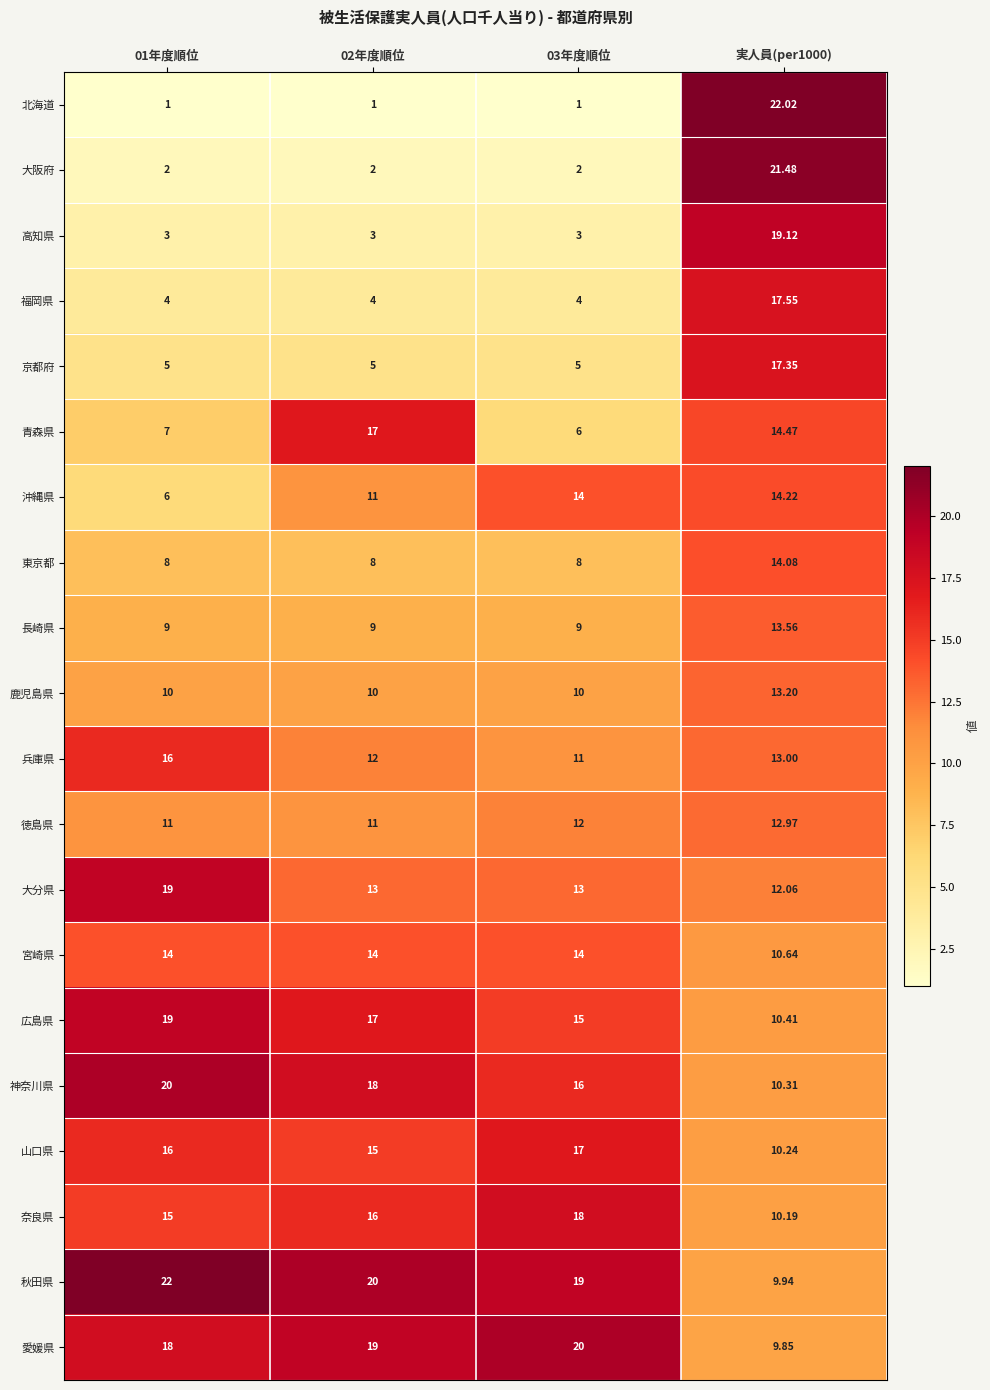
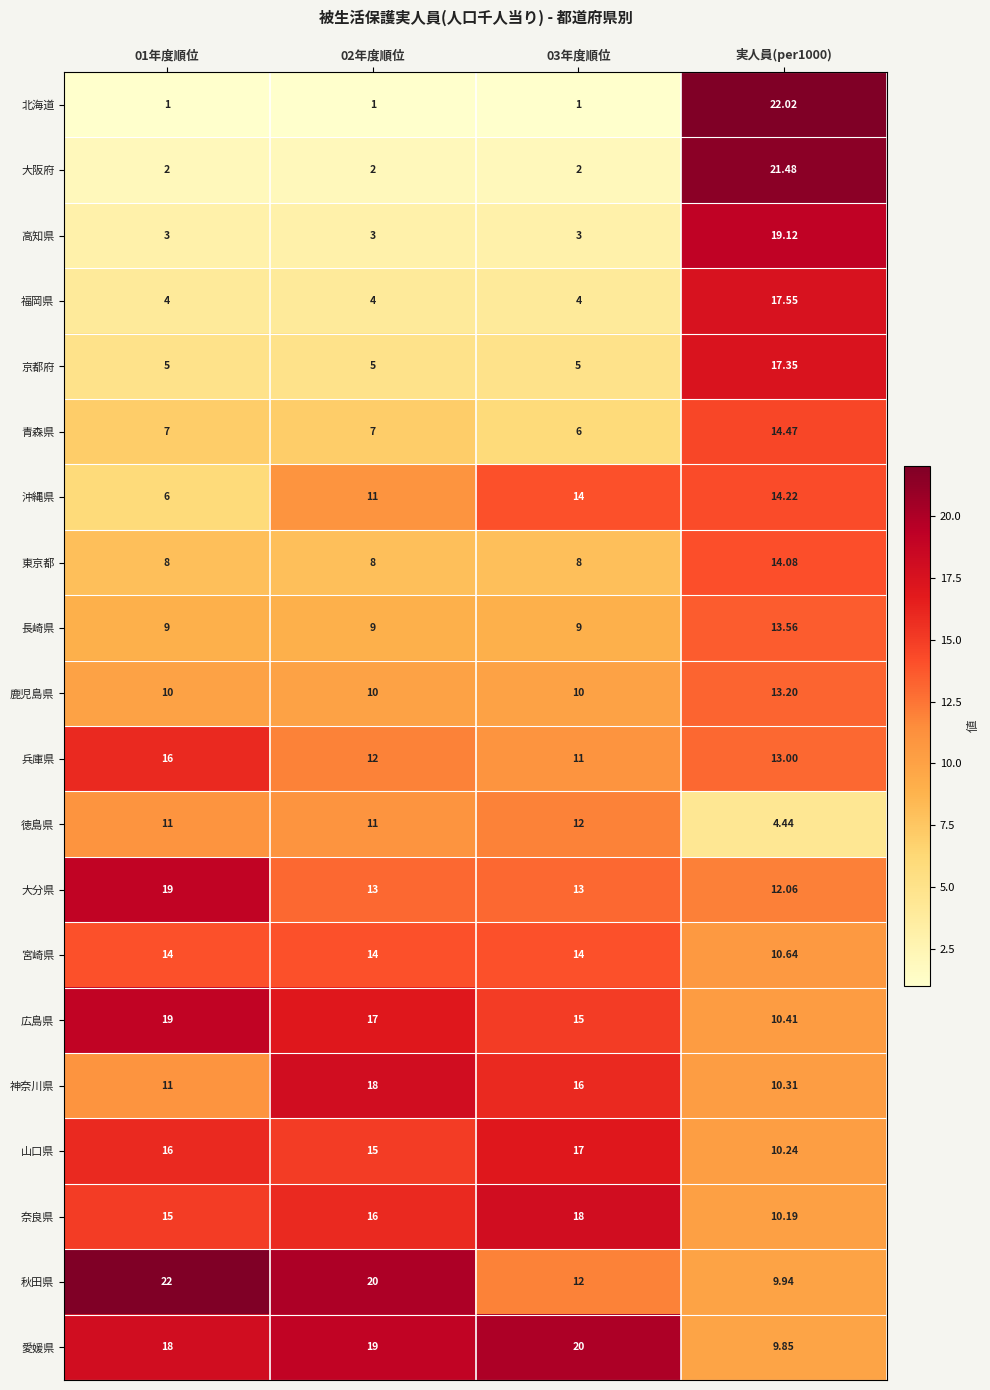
青森県, 02年度順位: 17 -> 7
徳島県, 実人員(per1000): 12.97 -> 4.44
神奈川県, 01年度順位: 20 -> 11
秋田県, 03年度順位: 19 -> 12
